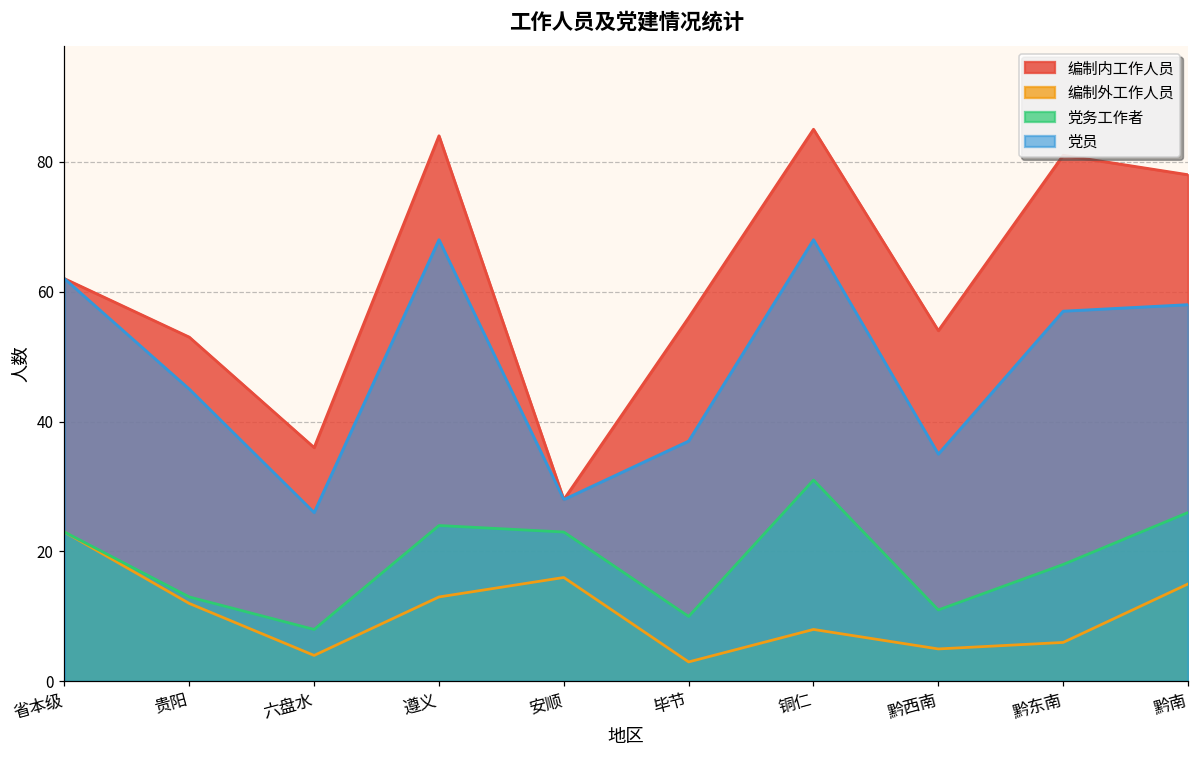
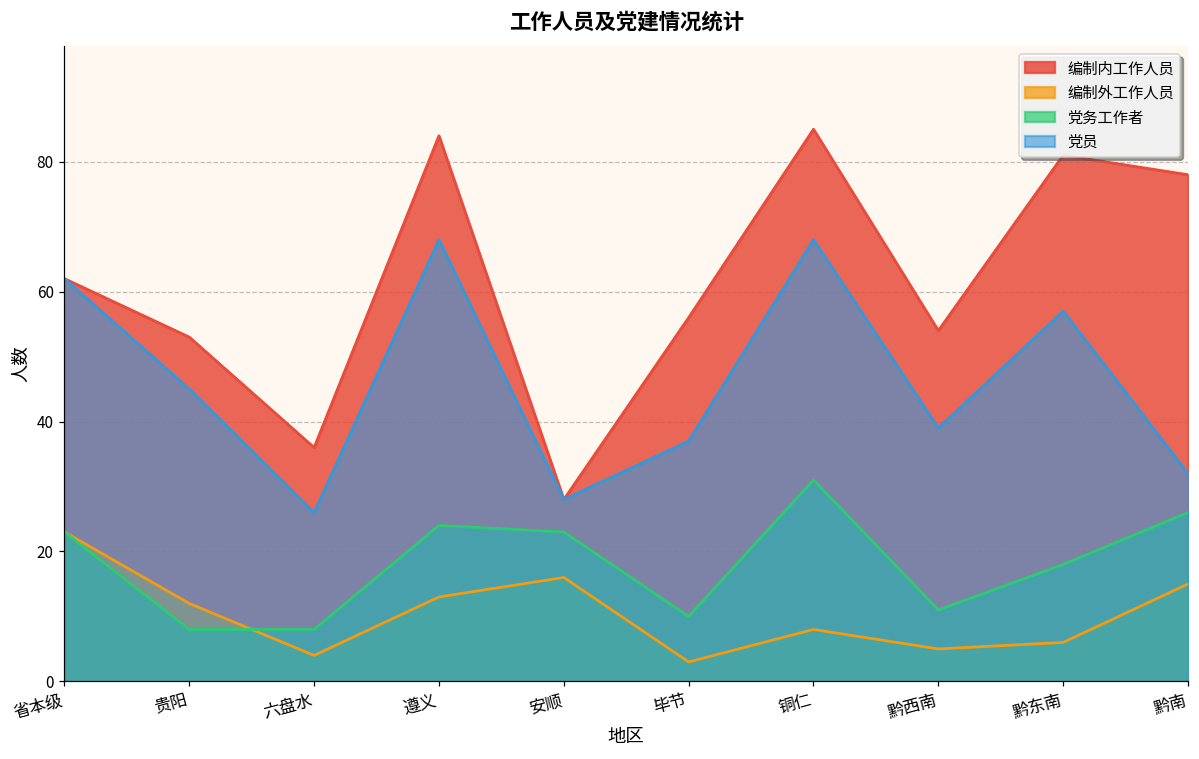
党务工作者, 贵阳: 13 -> 8
党员, 黔西南: 35 -> 39
党员, 黔南: 58 -> 32
